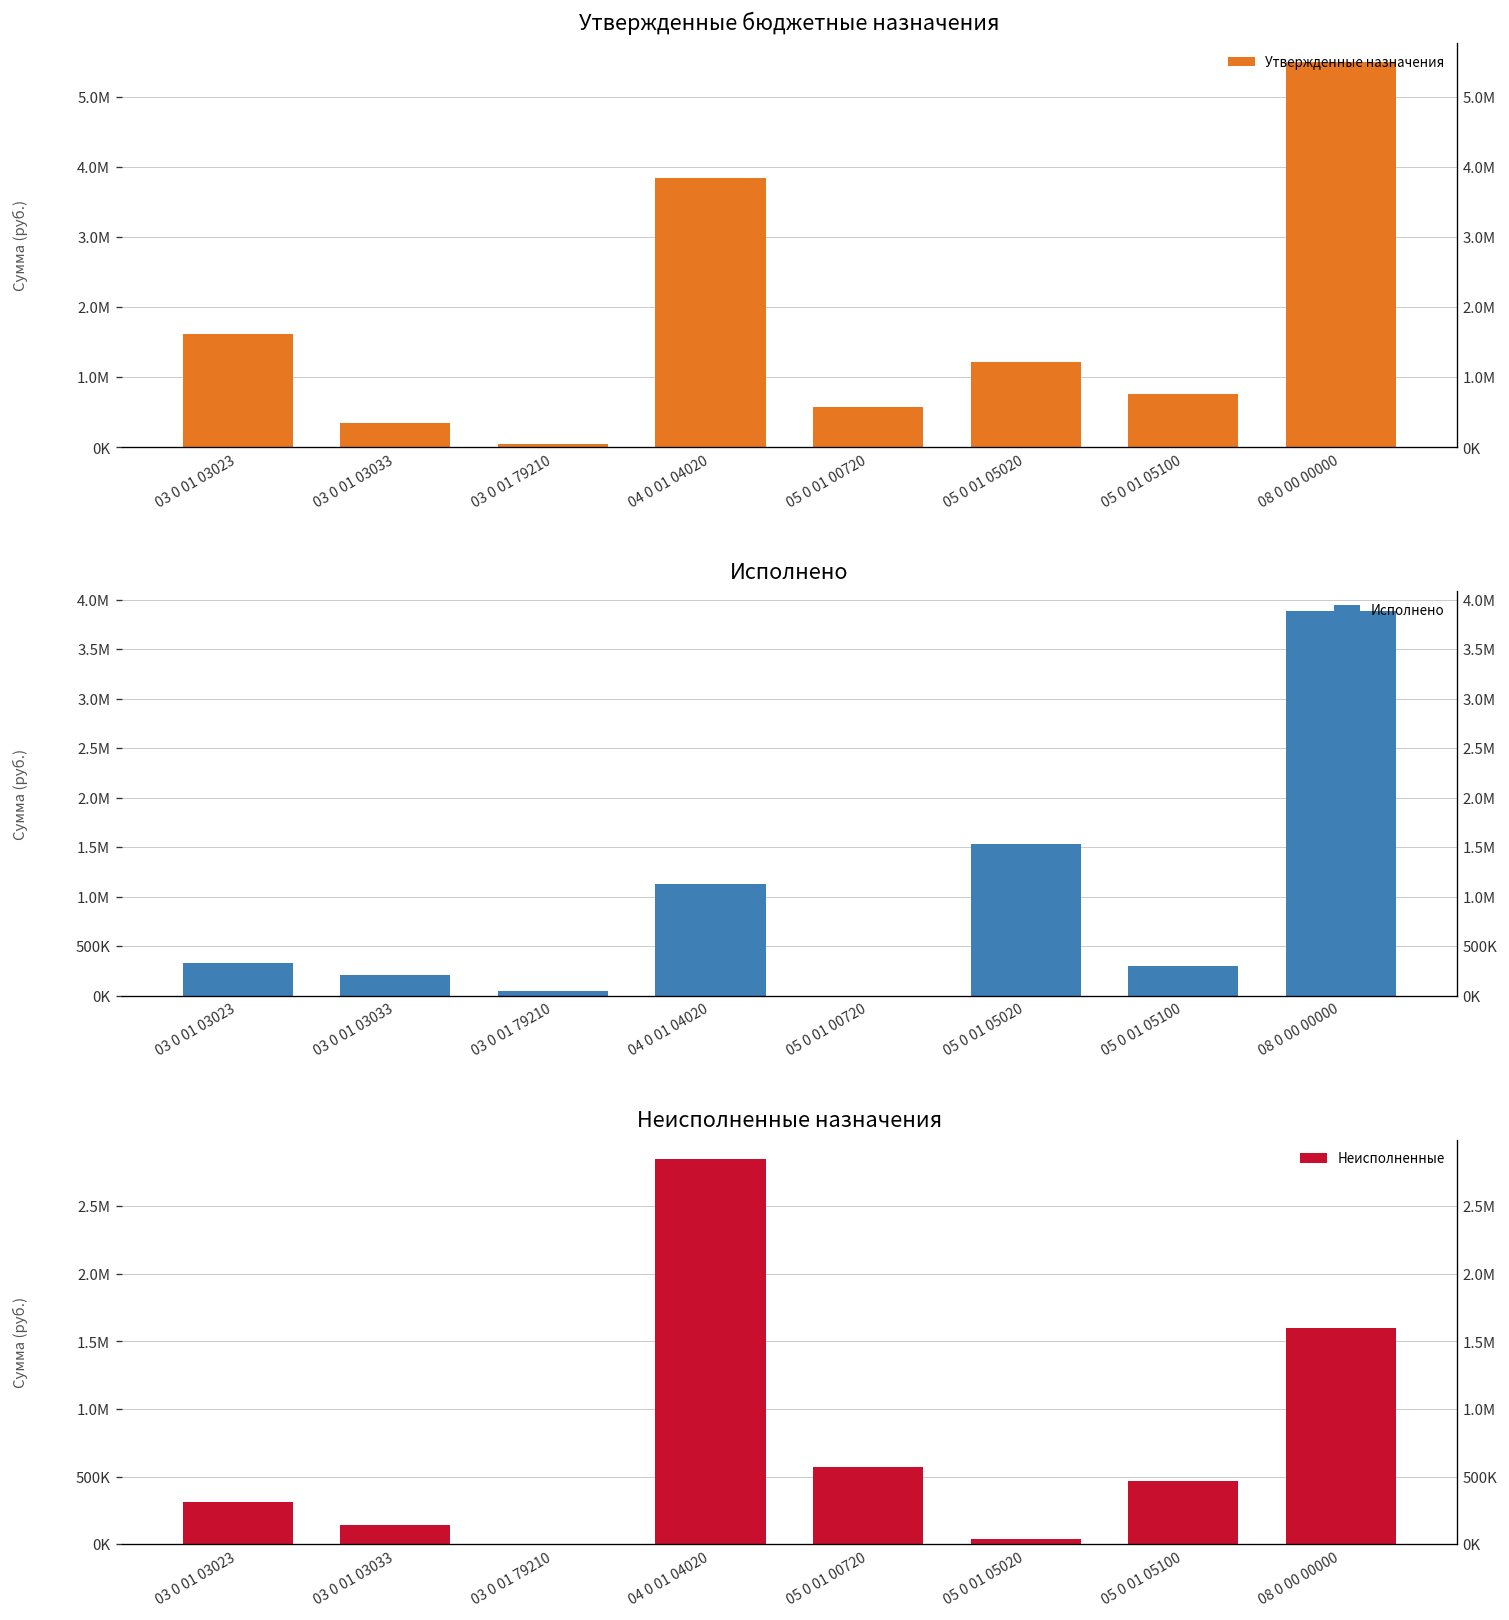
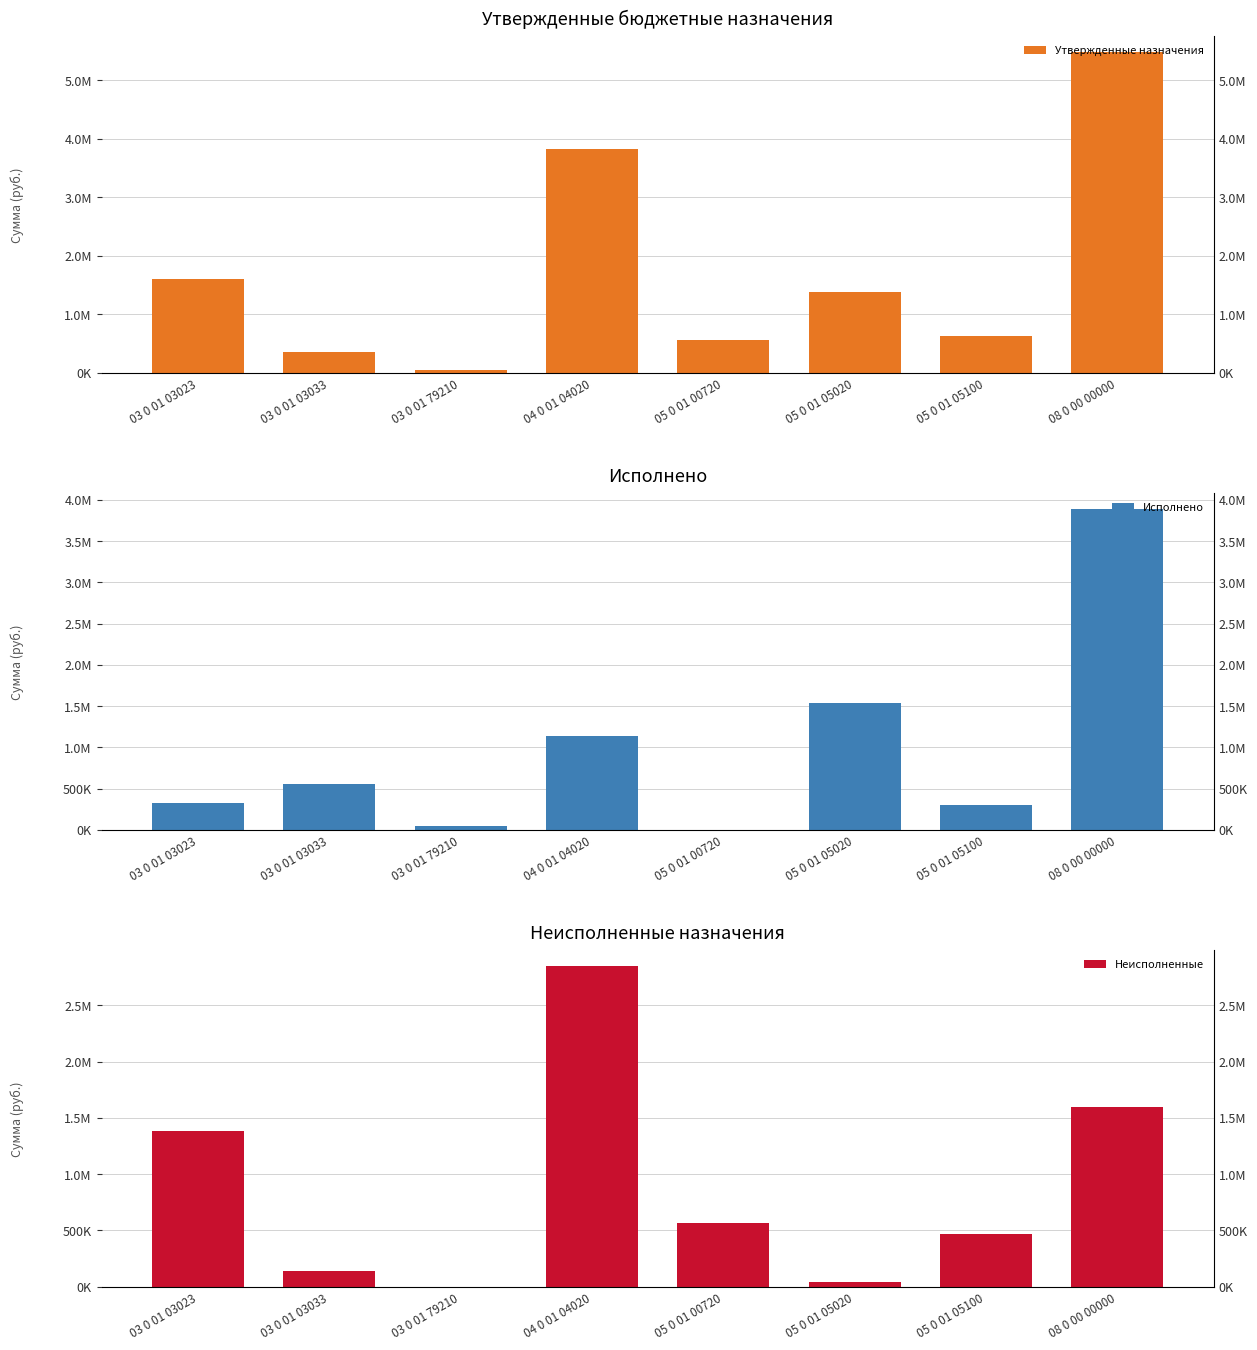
Утвержденные бюджетные назначения, 05 0 01 05020: 1200000 -> 1400000
Утвержденные бюджетные назначения, 05 0 01 05100: 800000 -> 600000
Исполнено, 03 0 01 03033: 200000 -> 600000
Неисполненные назначения, 03 0 01 03023: 310000 -> 1380000
